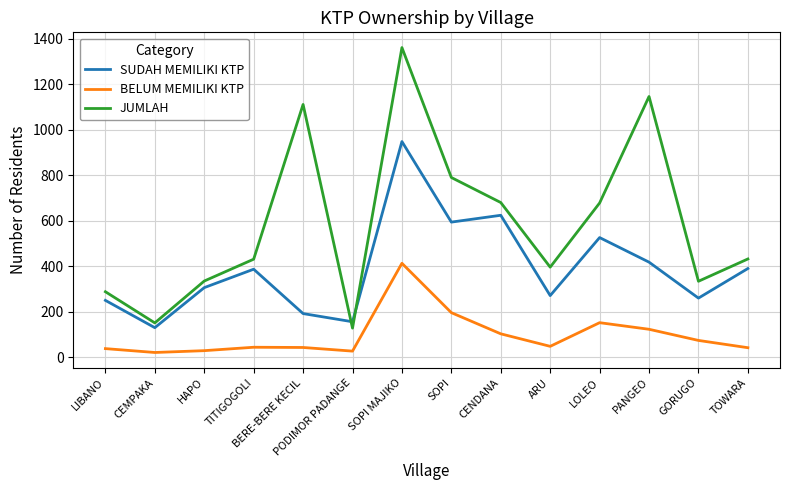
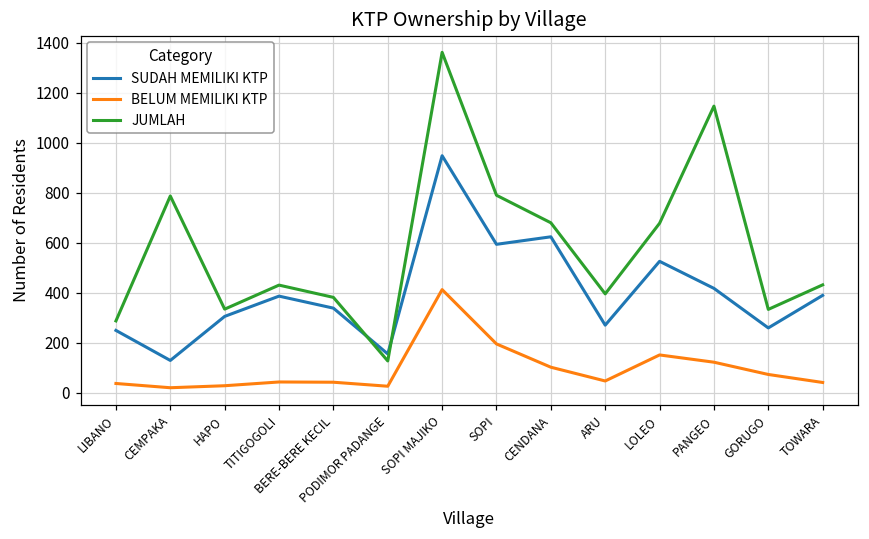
JUMLAH, CEMPAKA: 150 -> 790
SUDAH MEMILIKI KTP, BERE-BERE KECIL: 190 -> 340
JUMLAH, BERE-BERE KECIL: 1110 -> 380
